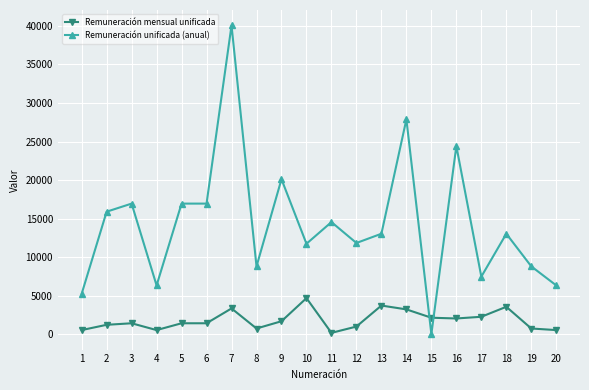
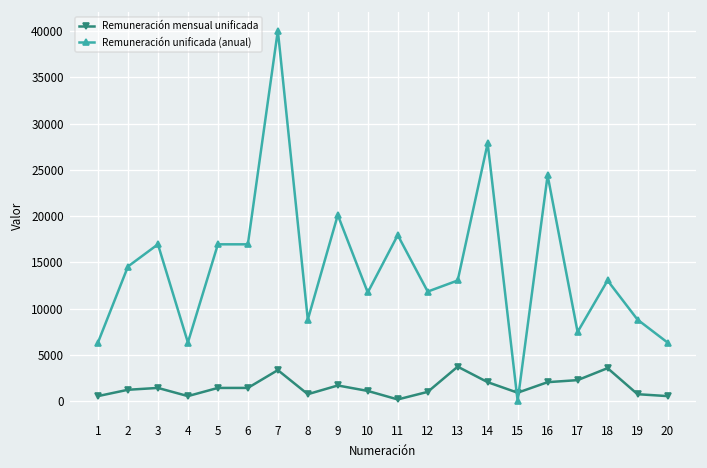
Remuneración unificada (anual), 1: 5000 -> 6000
Remuneración unificada (anual), 2: 16000 -> 15000
Remuneración mensual unificada, 10: 5000 -> 1000
Remuneración unificada (anual), 11: 15000 -> 18000
Remuneración mensual unificada, 14: 3000 -> 2000
Remuneración mensual unificada, 15: 2000 -> 1000
